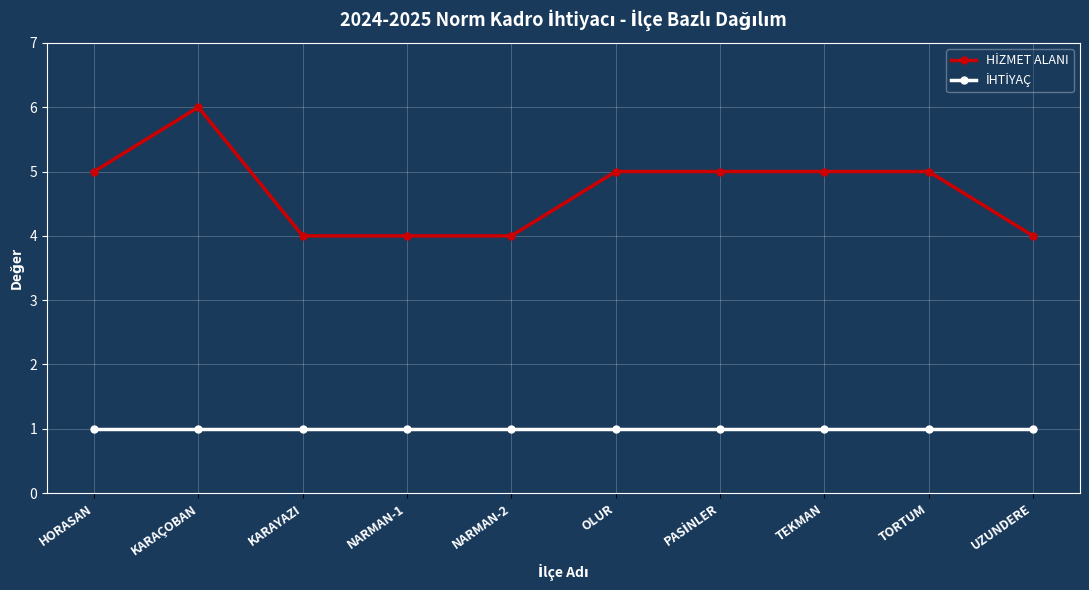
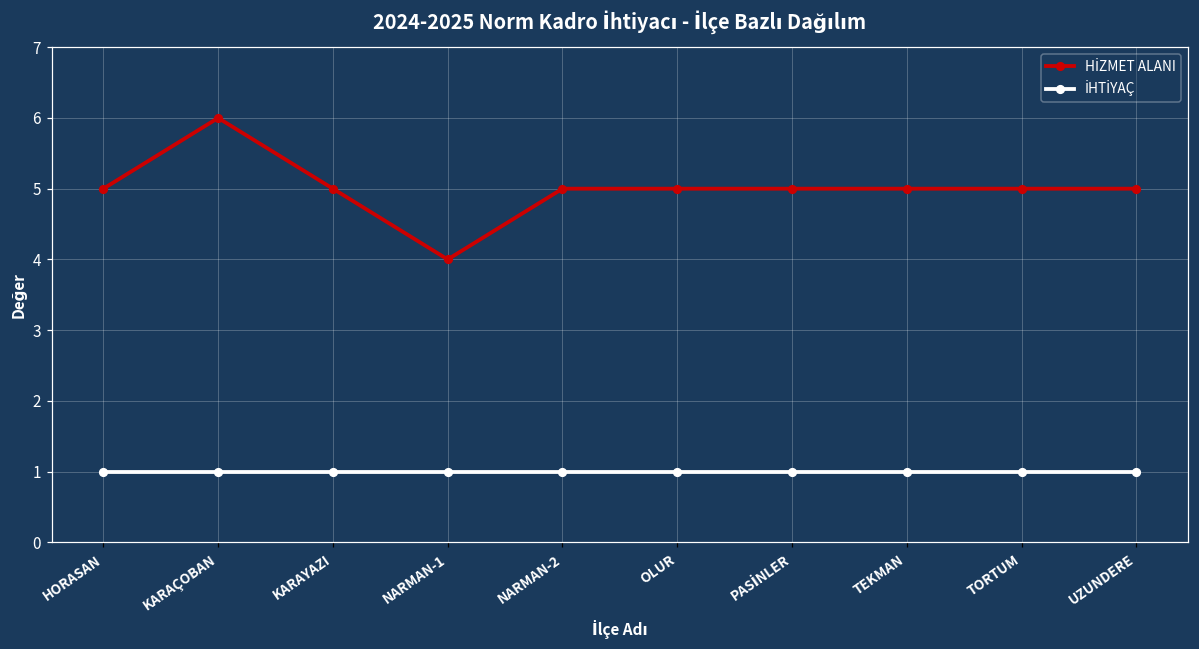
HİZMET ALANI, KARAYAZI: 4 -> 5
HİZMET ALANI, NARMAN-2: 4 -> 5
HİZMET ALANI, UZUNDERE: 4 -> 5
